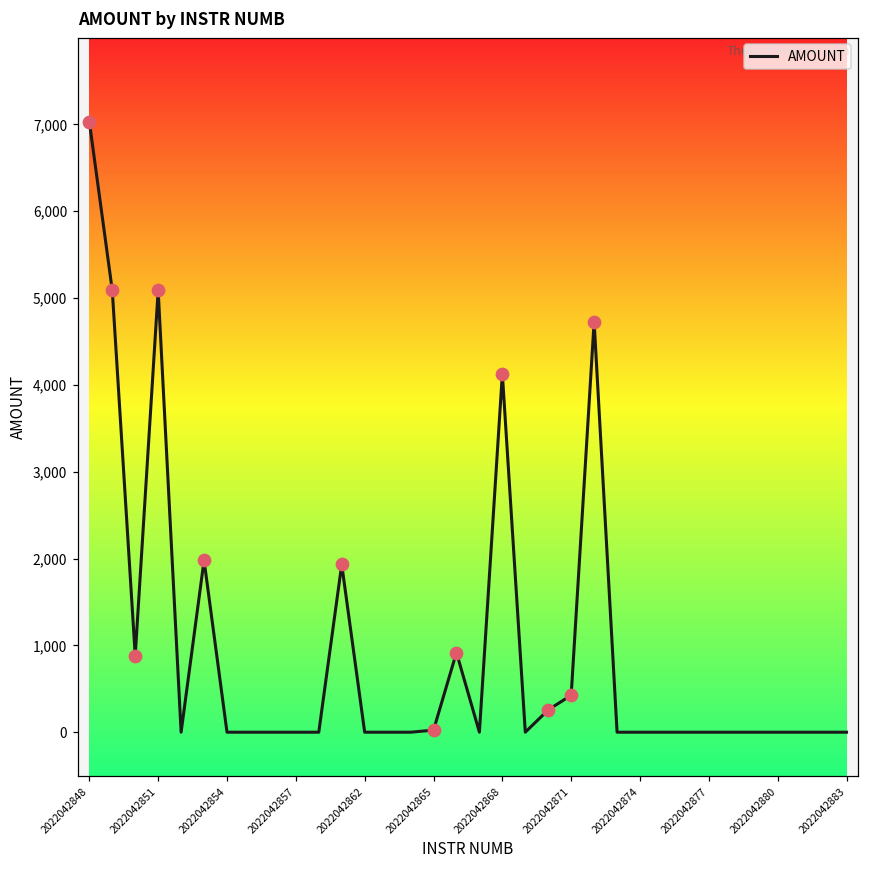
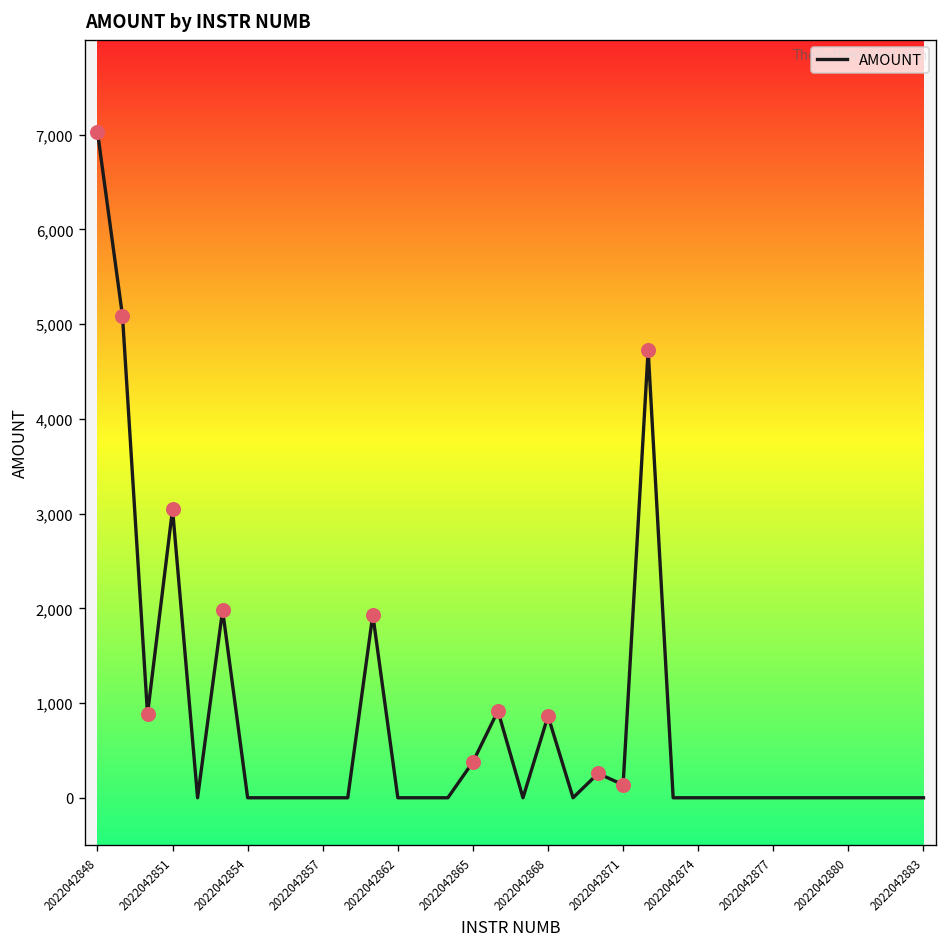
AMOUNT, 2022042851: 5,100 -> 3,000
AMOUNT, 2022042865: 0 -> 400
AMOUNT, 2022042868: 4,100 -> 900
AMOUNT, 2022042871: 400 -> 100
